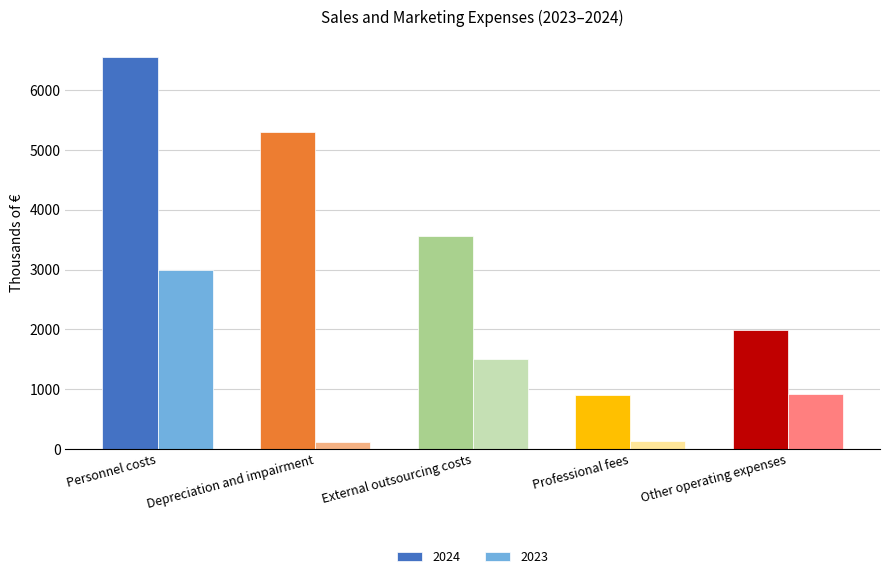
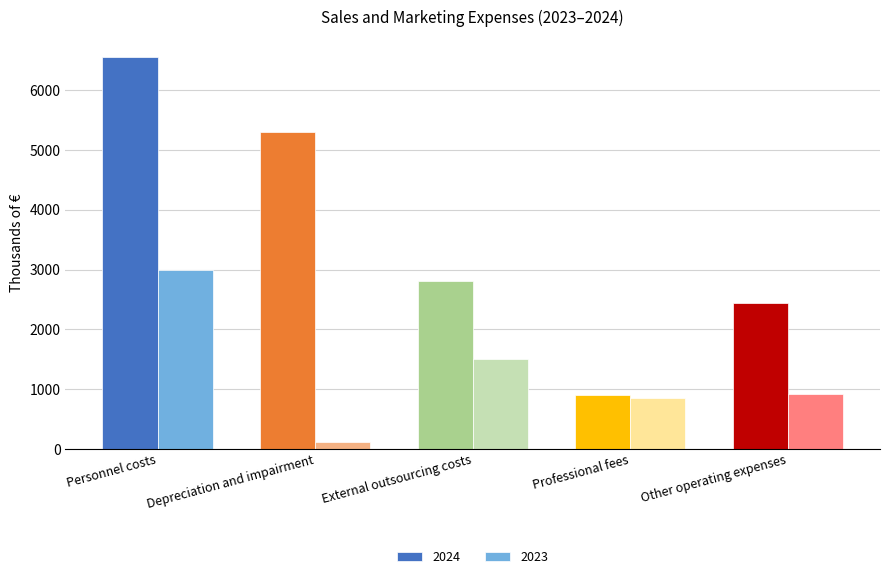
2024, External outsourcing costs: 3600 -> 2800
2023, Professional fees: 100 -> 900
2024, Other operating expenses: 2000 -> 2400
